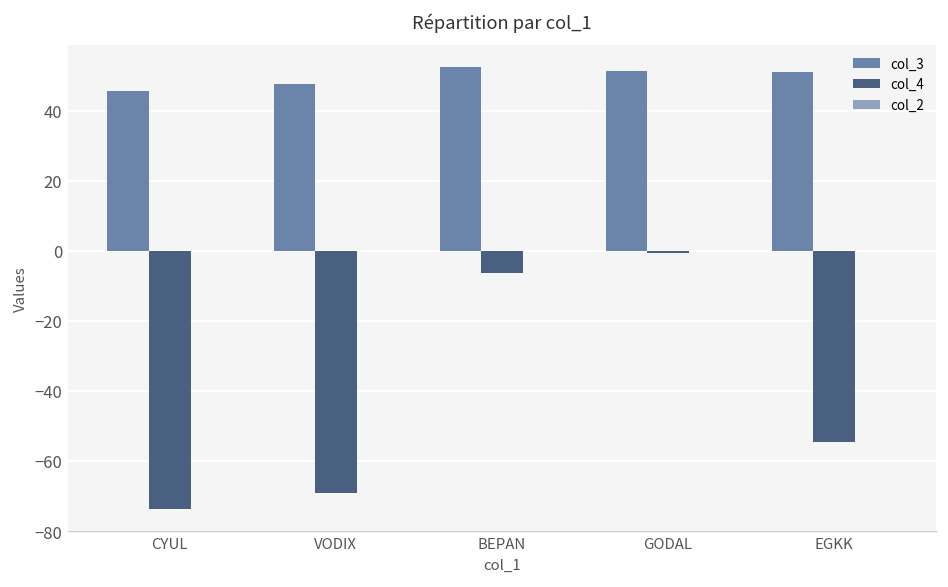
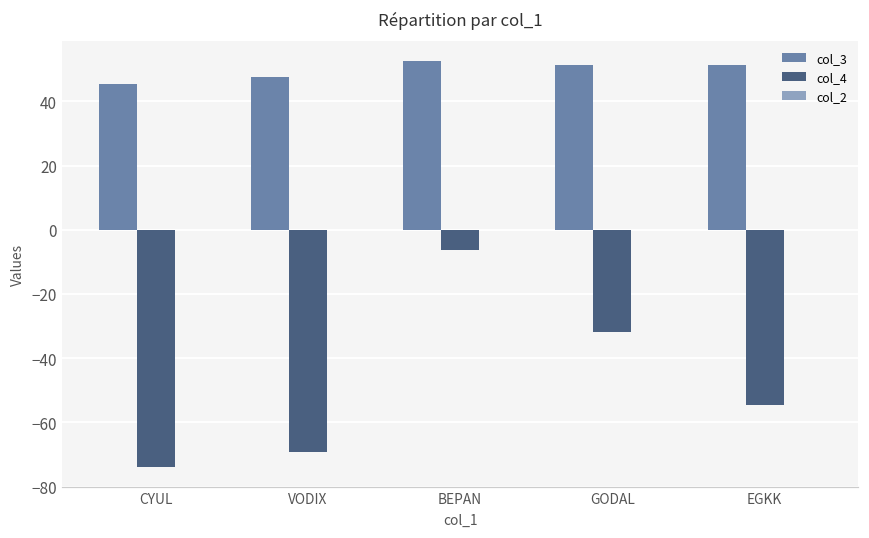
col_4, GODAL: -1 -> -32
